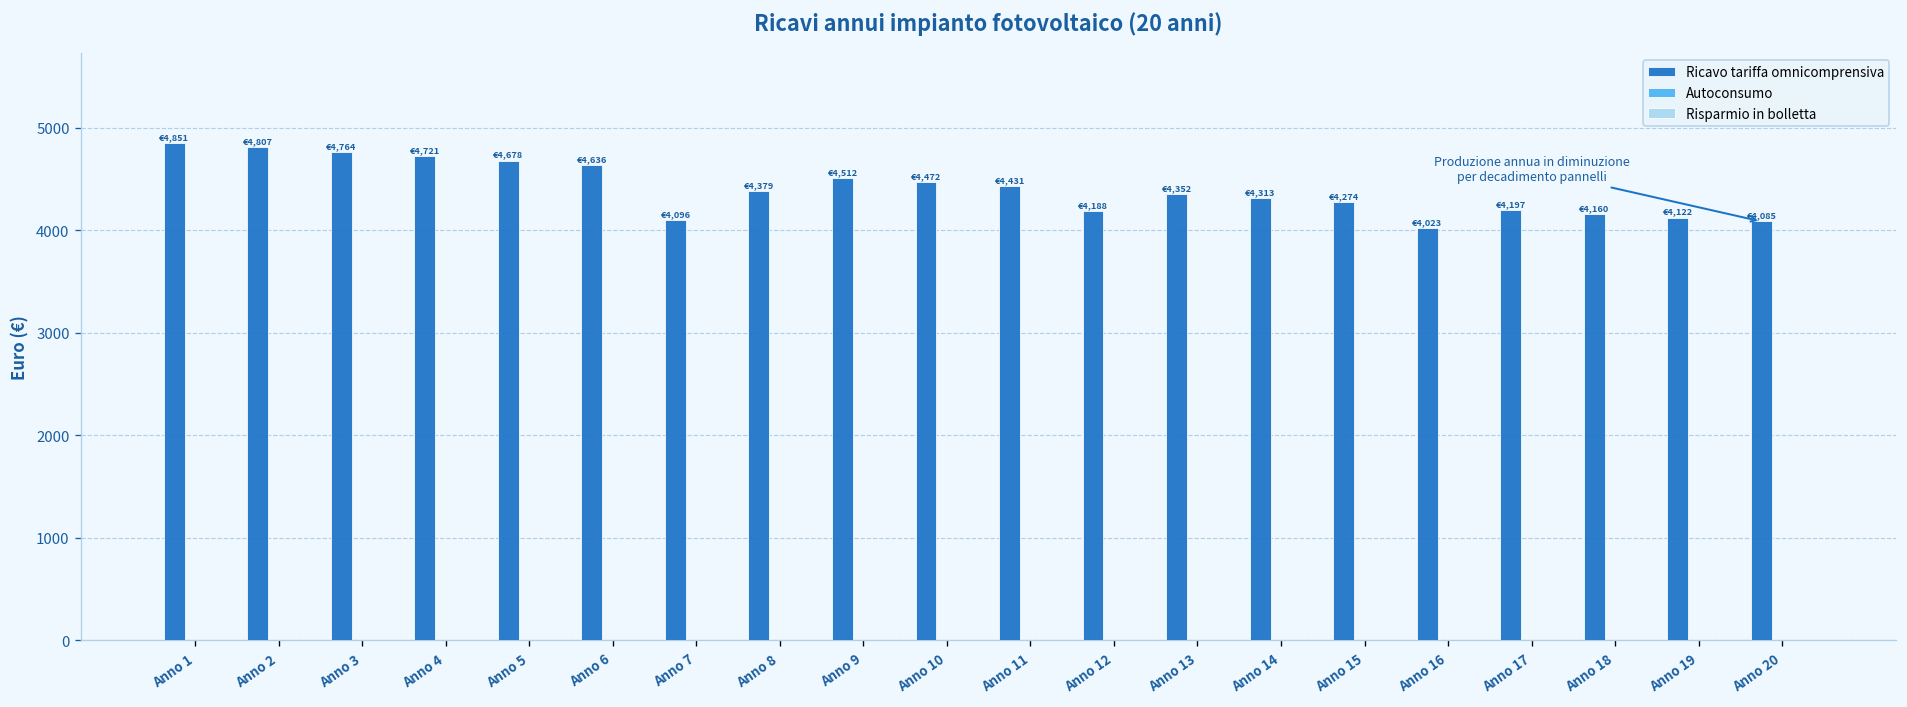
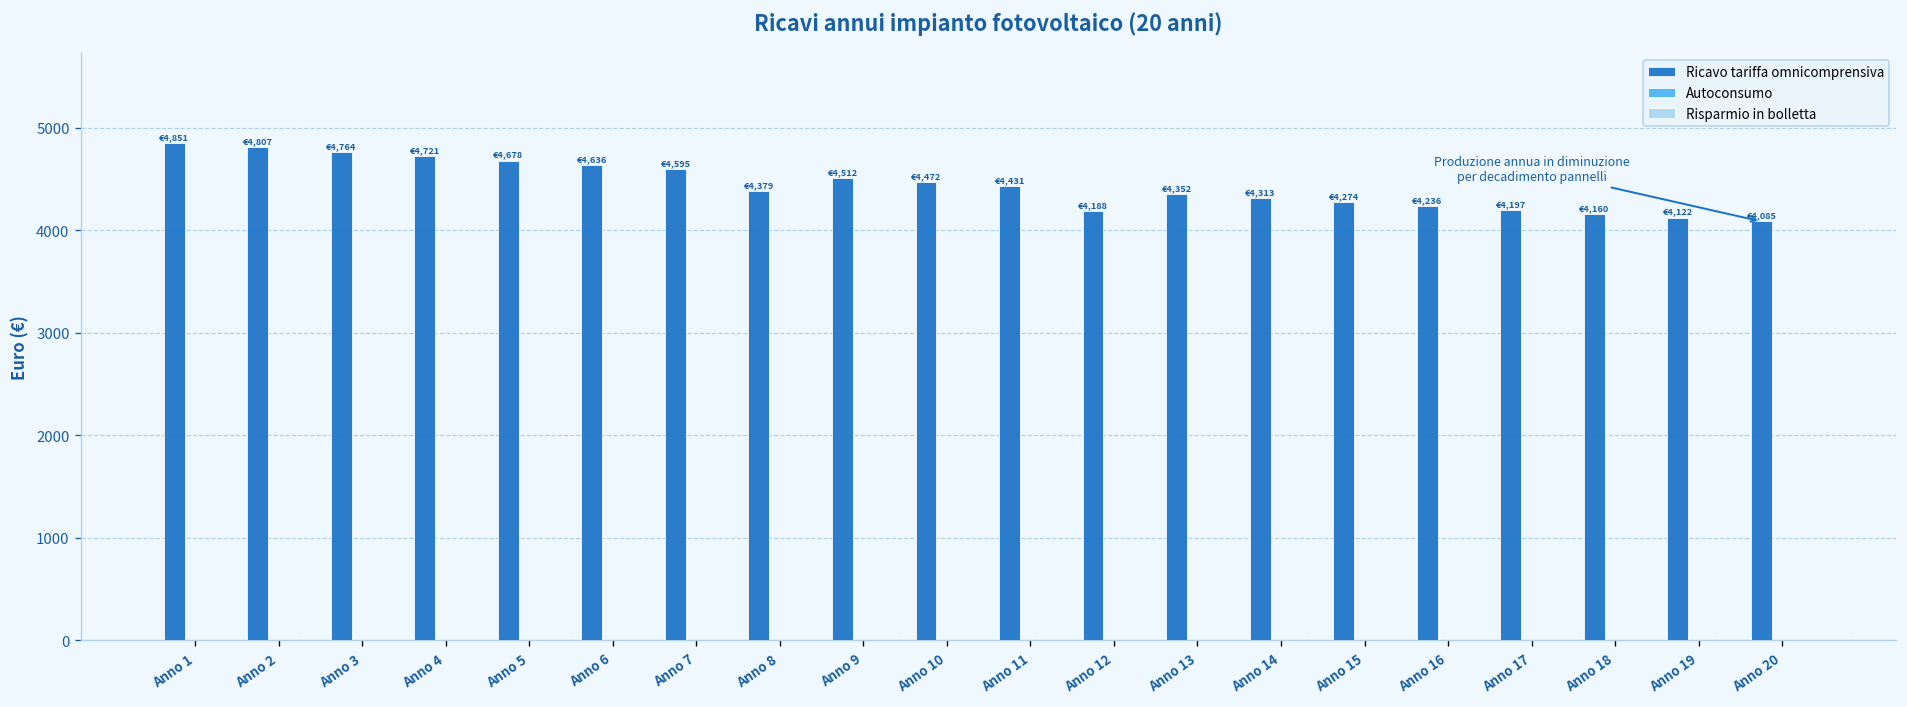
Ricavo tariffa omnicomprensiva, Anno 7: €4,096 -> €4,595
Ricavo tariffa omnicomprensiva, Anno 16: €4,023 -> €4,236
